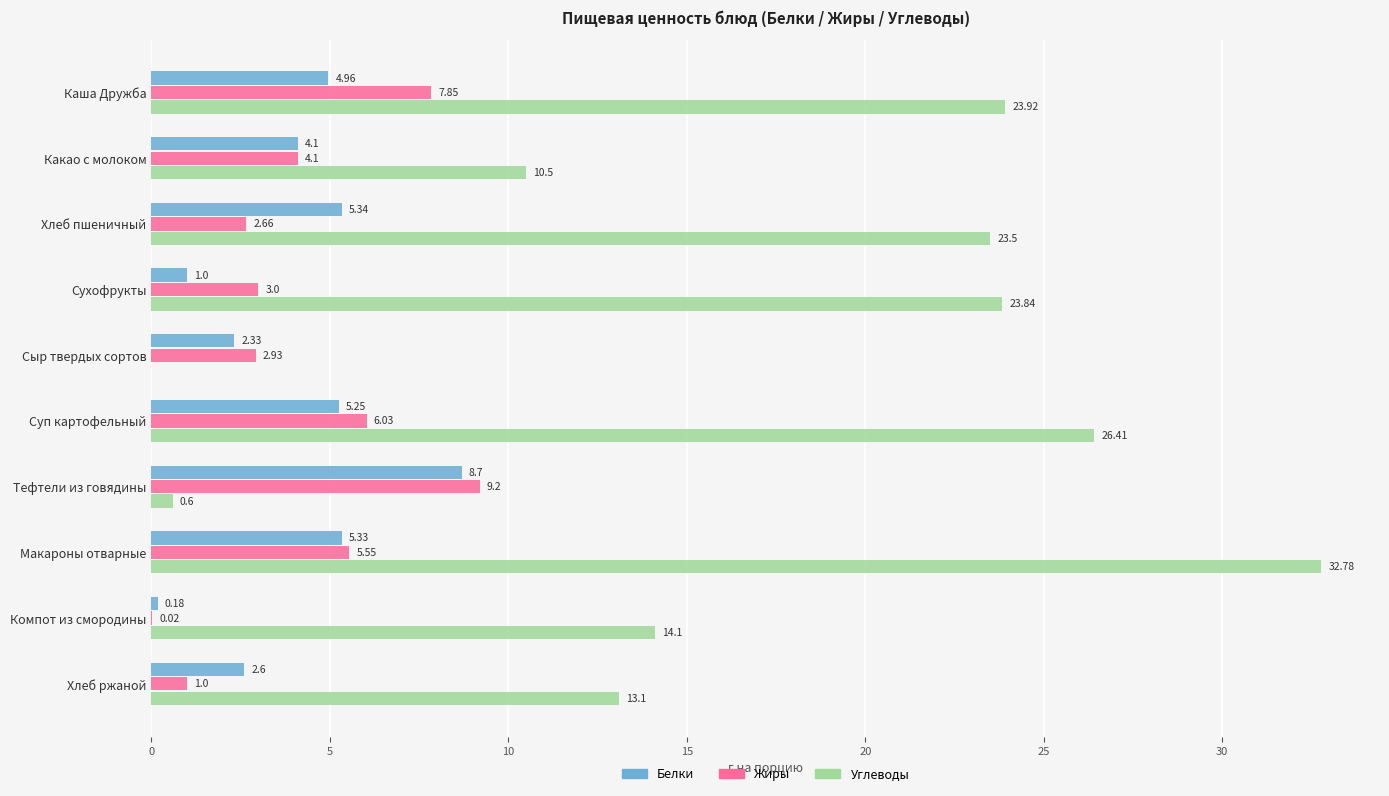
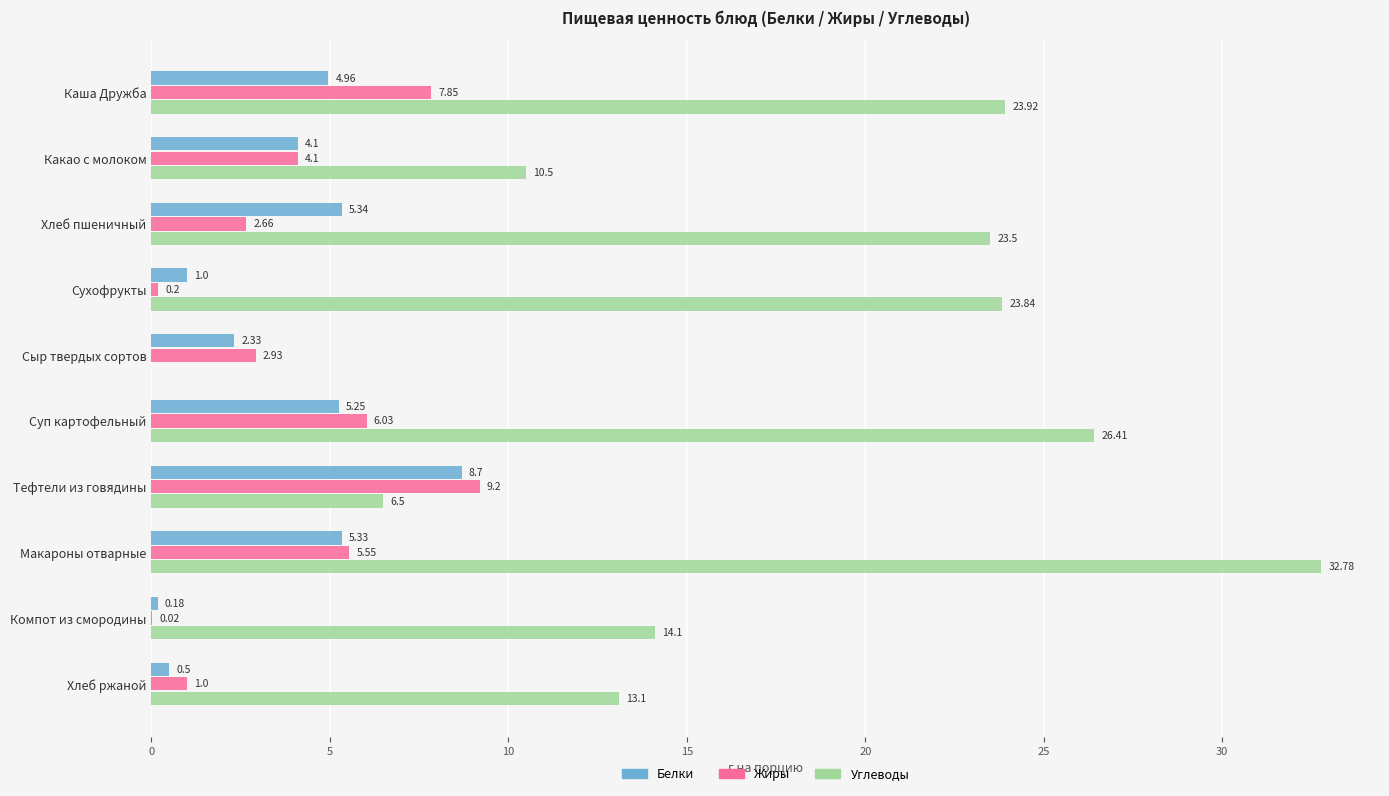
Жиры, Сухофрукты: 3.0 -> 0.2
Углеводы, Тефтели из говядины: 0.6 -> 6.5
Белки, Хлеб ржаной: 2.6 -> 0.5
